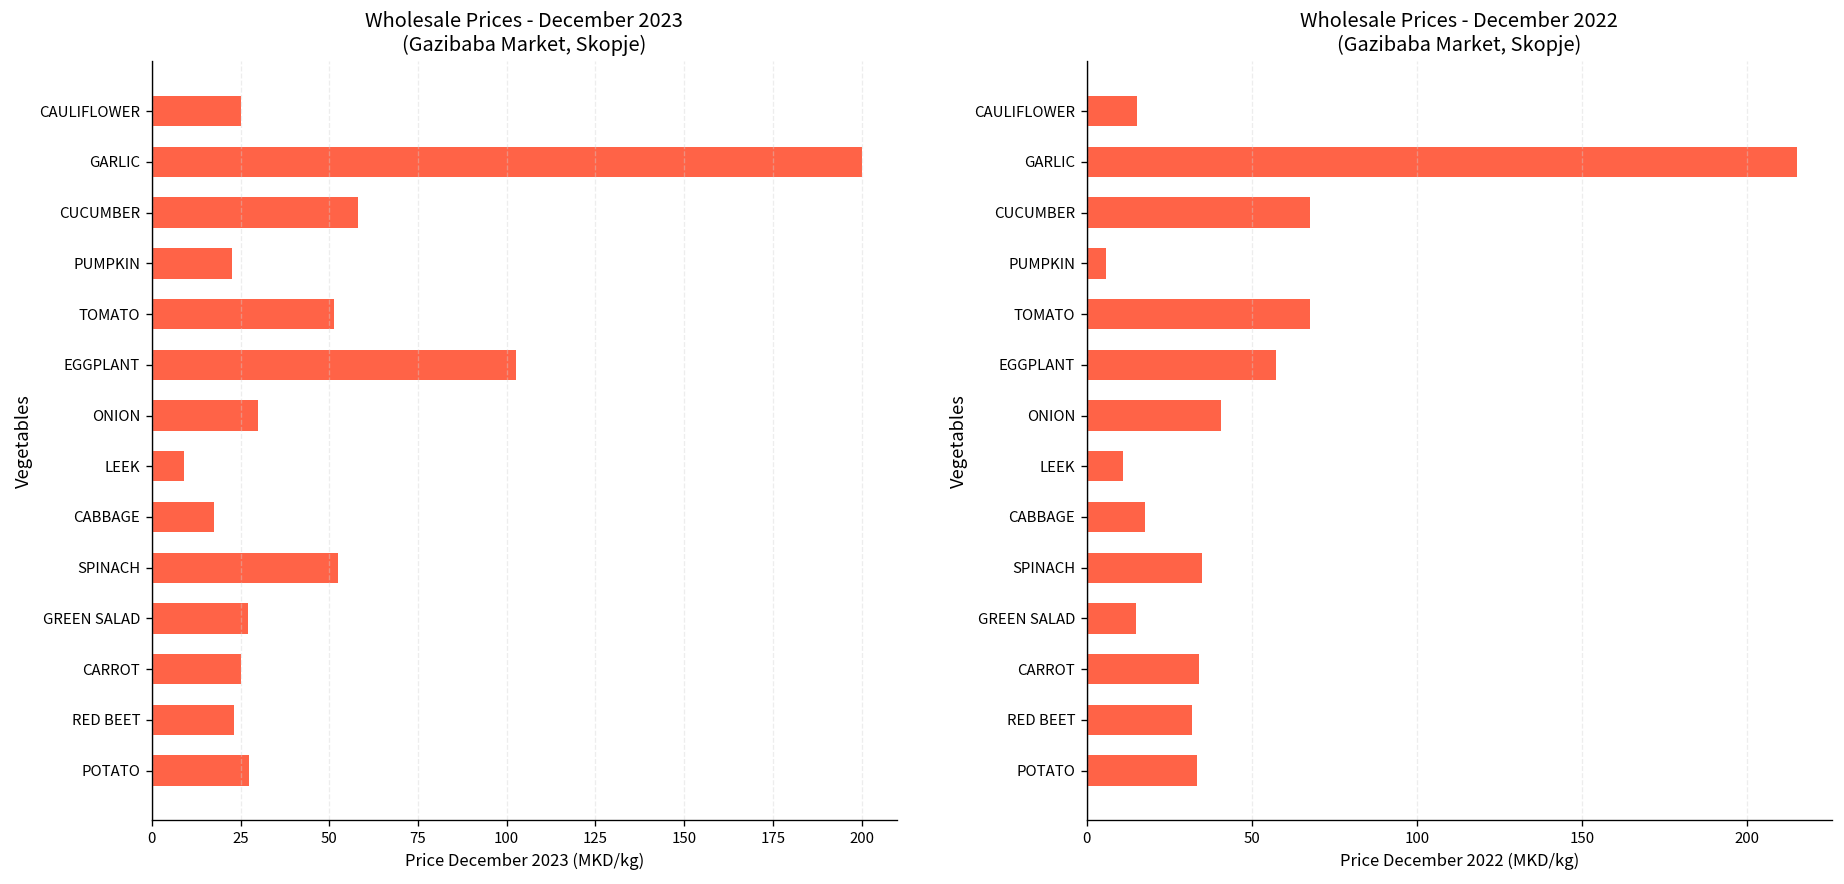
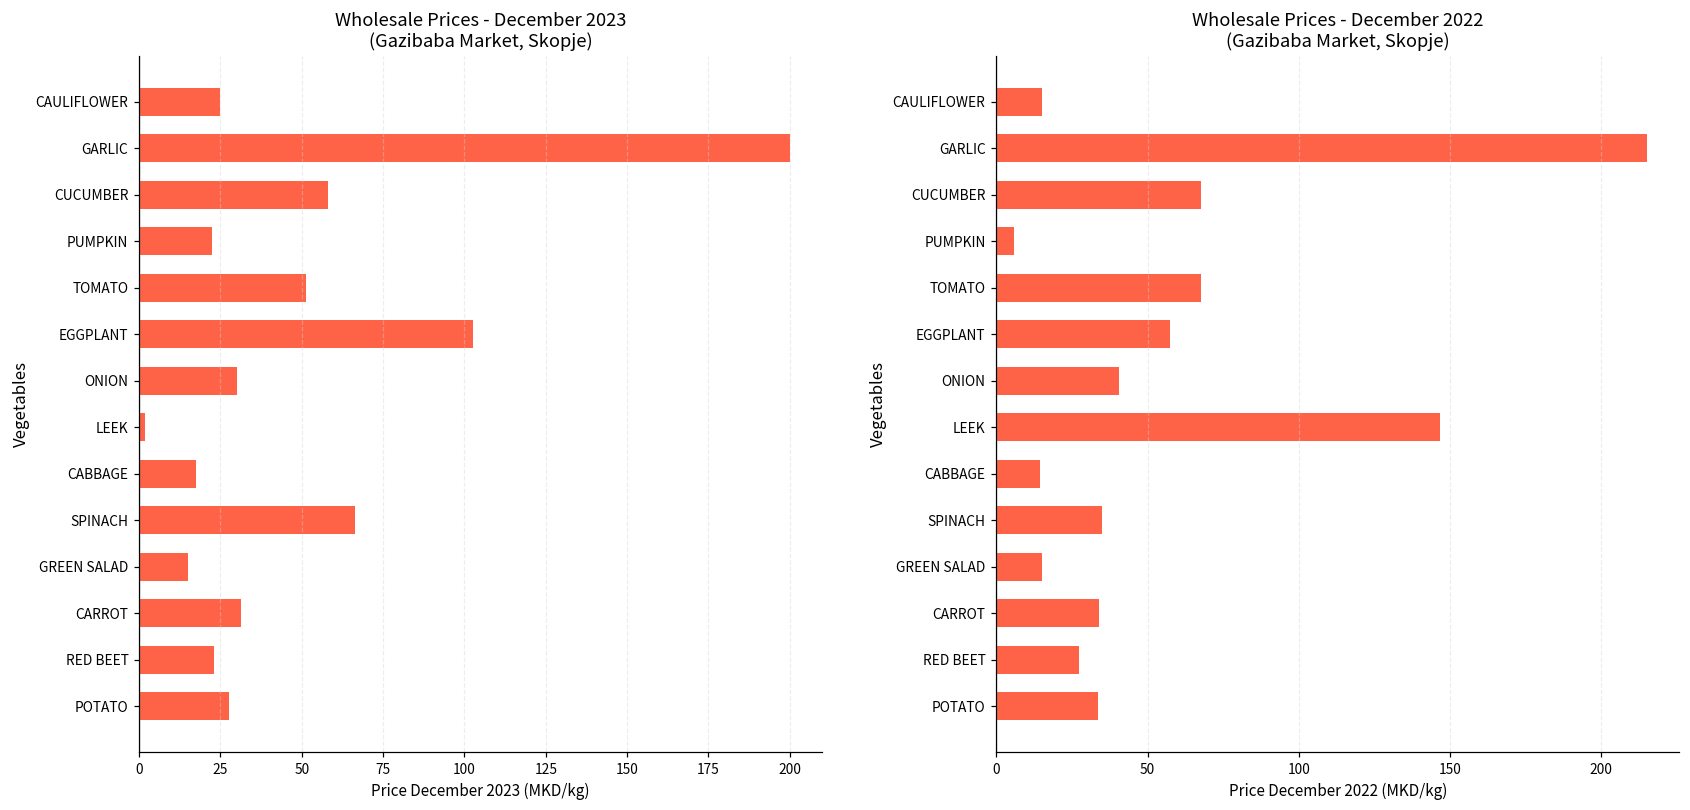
Wholesale Prices - December 2023 (Gazibaba Market, Skopje), LEEK: 9 -> 2
Wholesale Prices - December 2023 (Gazibaba Market, Skopje), SPINACH: 53 -> 67
Wholesale Prices - December 2023 (Gazibaba Market, Skopje), GREEN SALAD: 27 -> 15
Wholesale Prices - December 2023 (Gazibaba Market, Skopje), CARROT: 25 -> 31
Wholesale Prices - December 2022 (Gazibaba Market, Skopje), LEEK: 11 -> 147
Wholesale Prices - December 2022 (Gazibaba Market, Skopje), CABBAGE: 18 -> 15
Wholesale Prices - December 2022 (Gazibaba Market, Skopje), RED BEET: 32 -> 28
